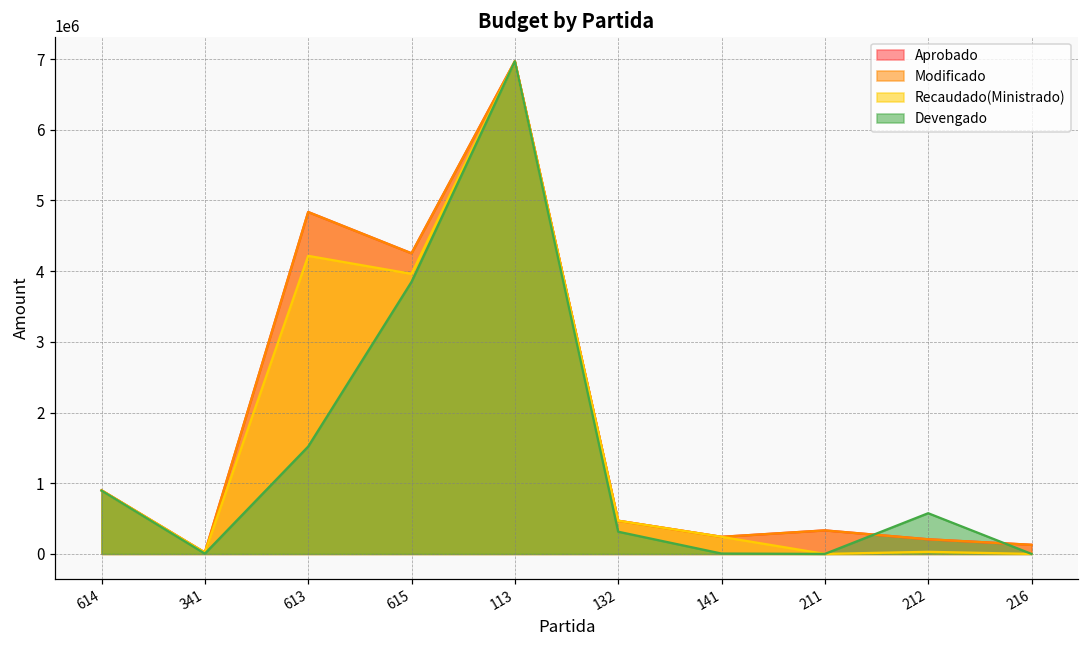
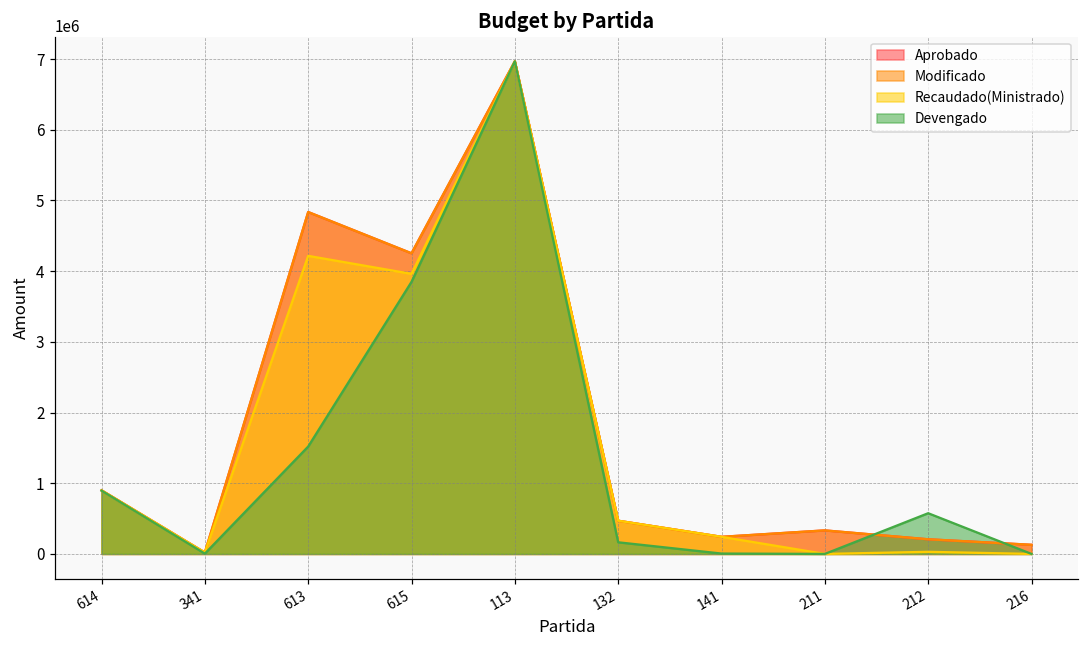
Devengado, 132: 300000 -> 200000
